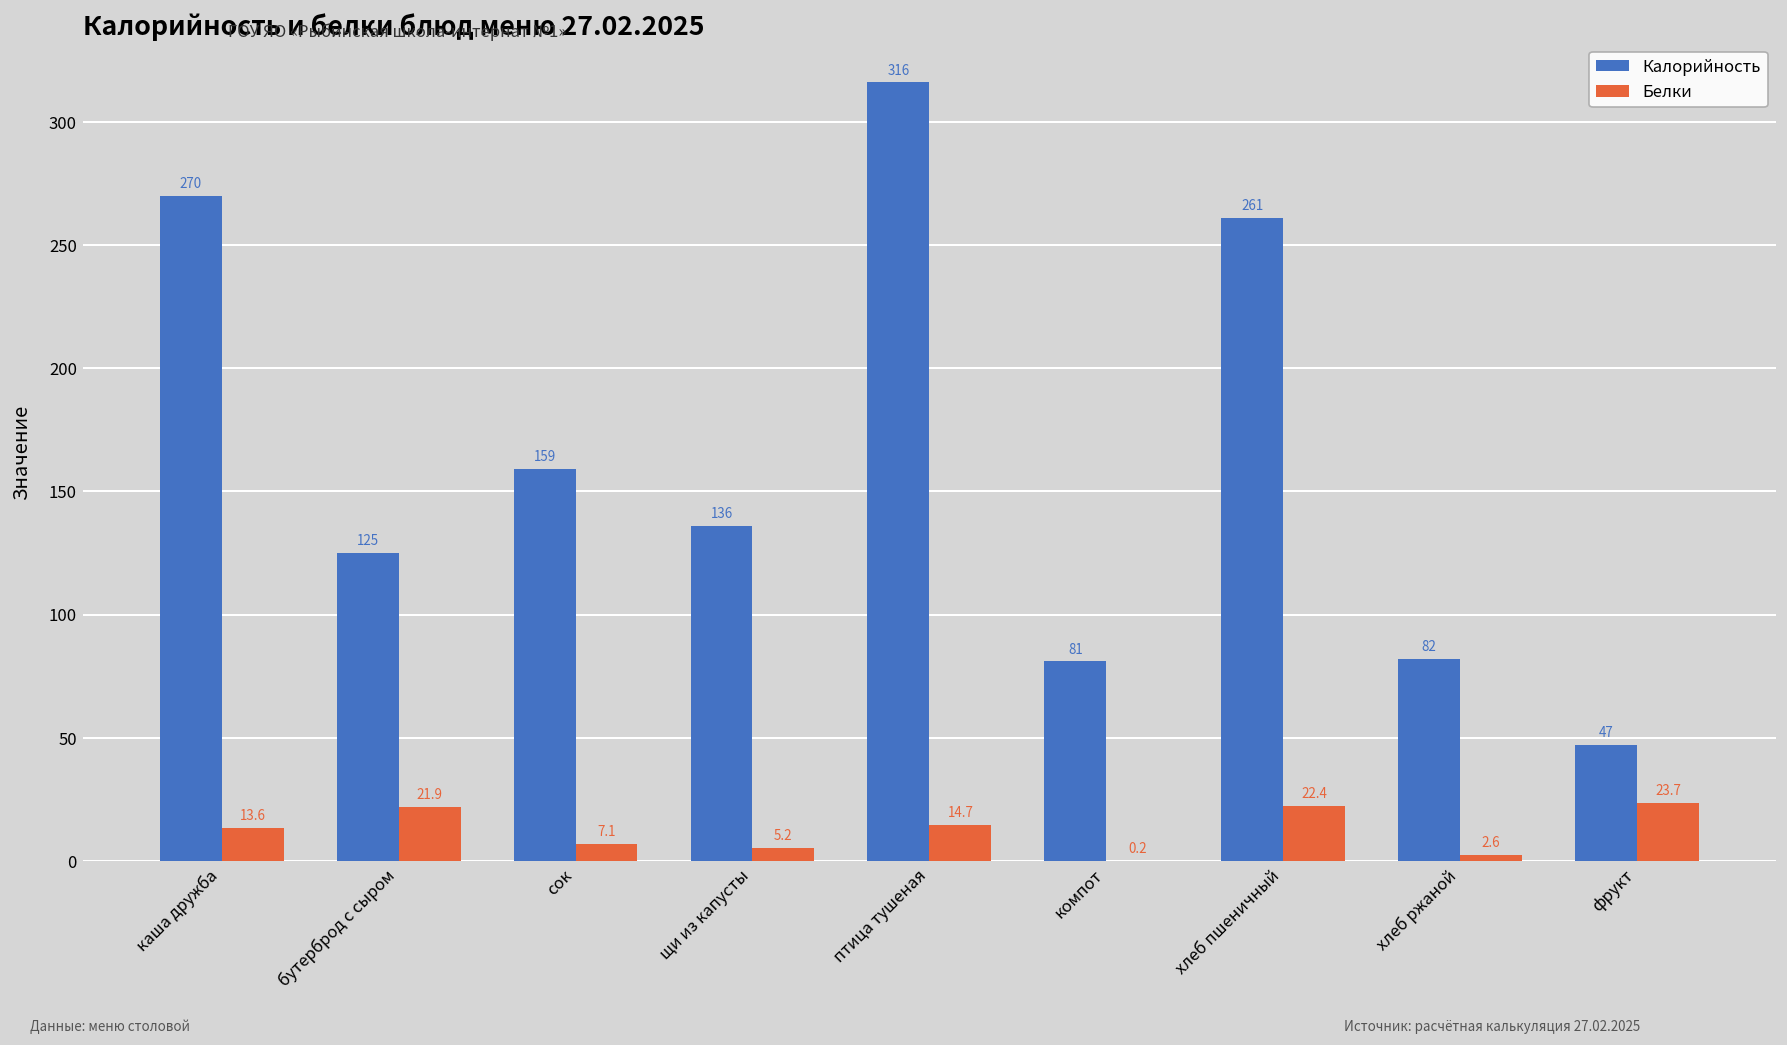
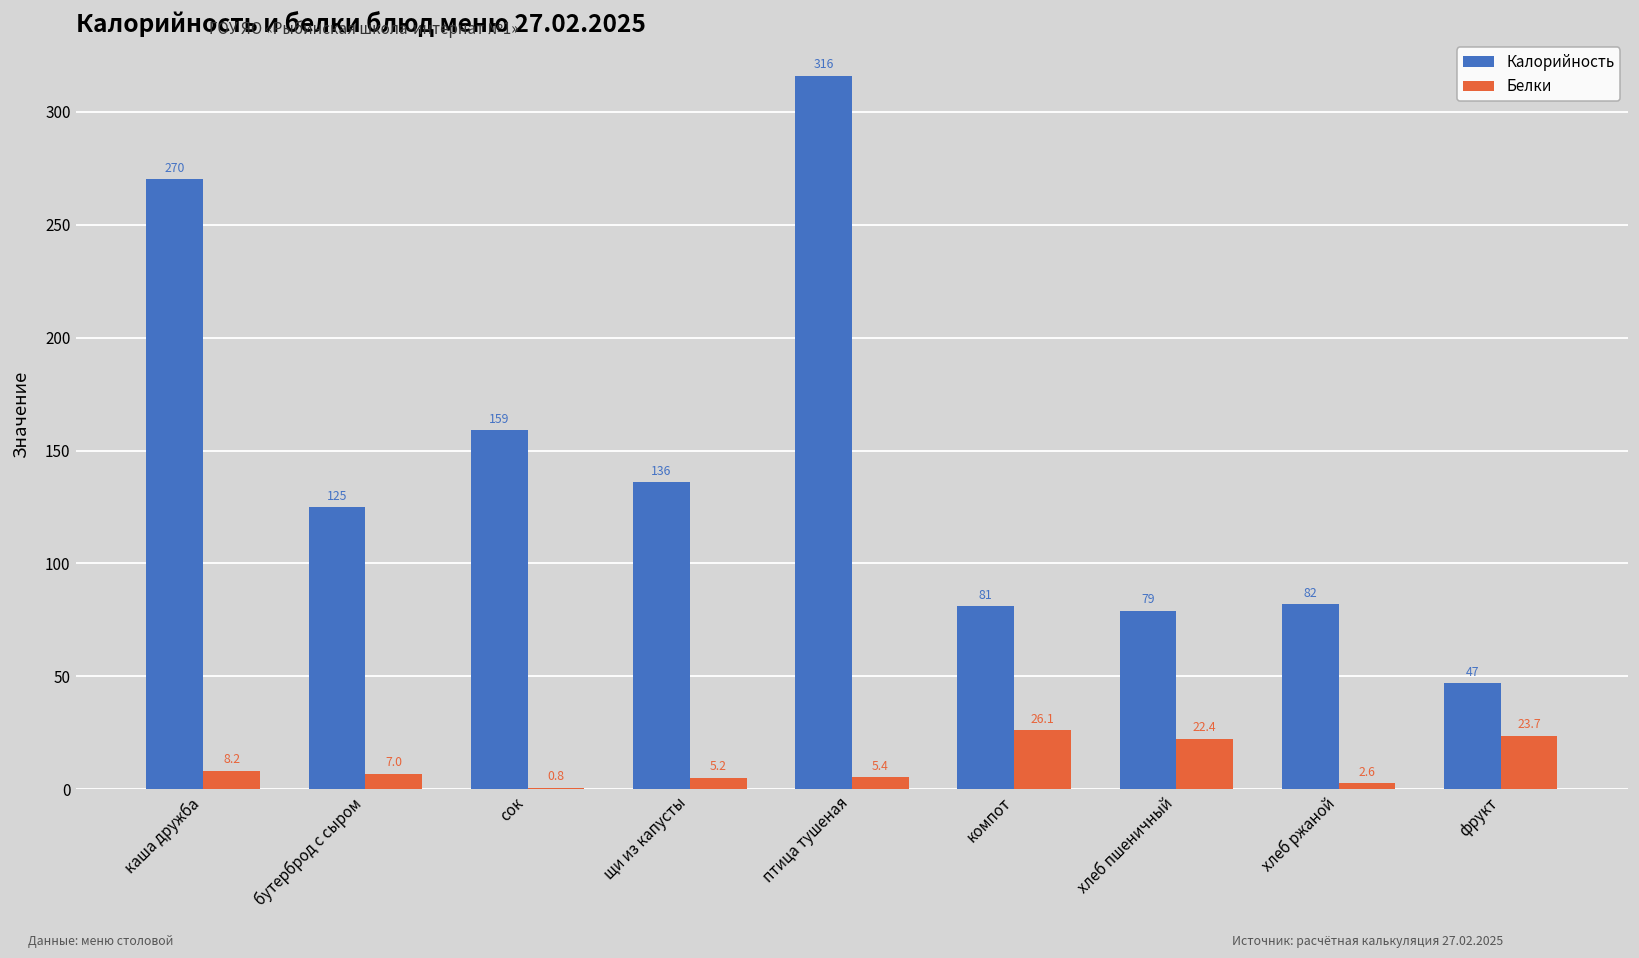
Белки, каша дружба: 13.6 -> 8.2
Белки, бутерброд с сыром: 21.9 -> 7.0
Белки, сок: 7.1 -> 0.8
Белки, птица тушеная: 14.7 -> 5.4
Белки, компот: 0.2 -> 26.1
Калорийность, хлеб пшеничный: 261 -> 79
